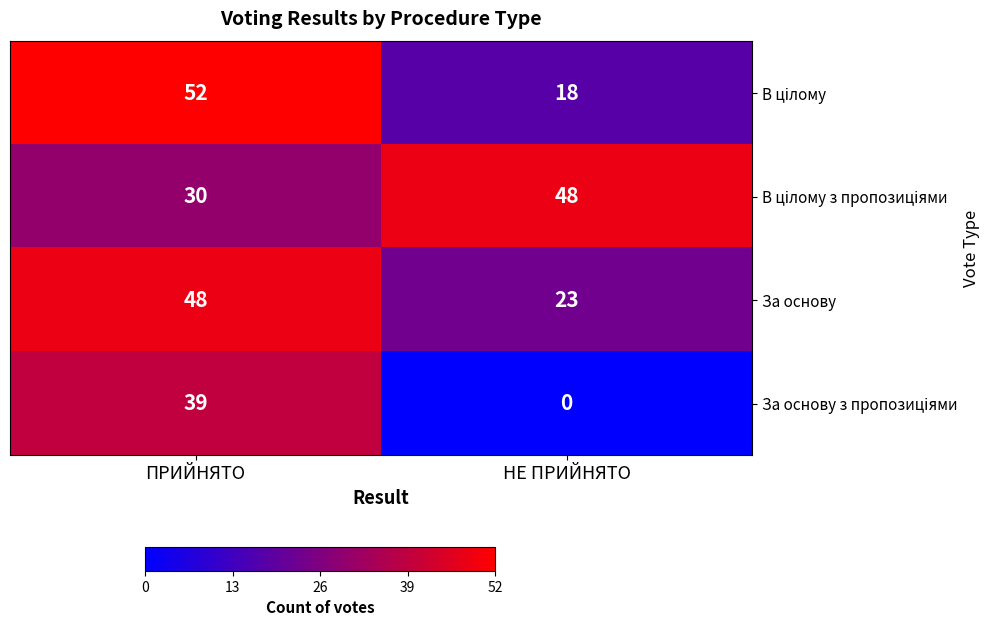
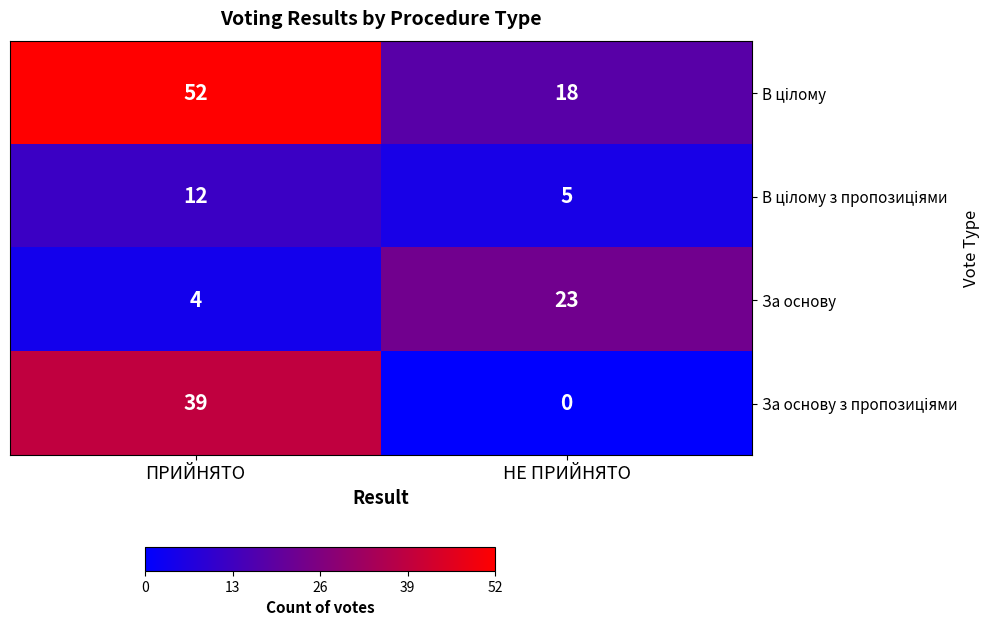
В цілому з пропозиціями, ПРИЙНЯТО: 30 -> 12
В цілому з пропозиціями, НЕ ПРИЙНЯТО: 48 -> 5
За основу, ПРИЙНЯТО: 48 -> 4
